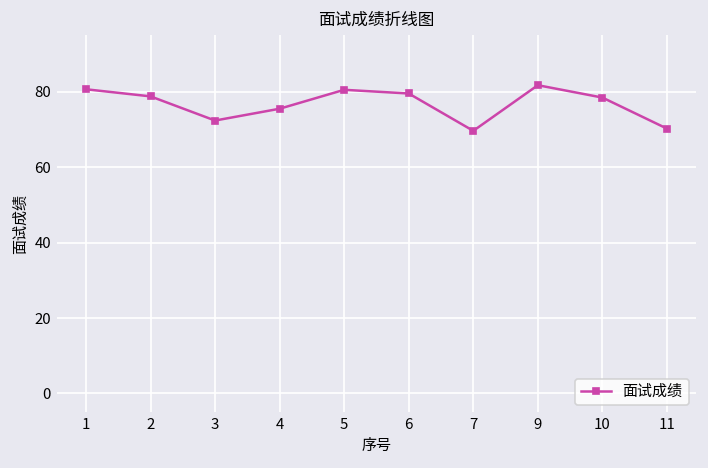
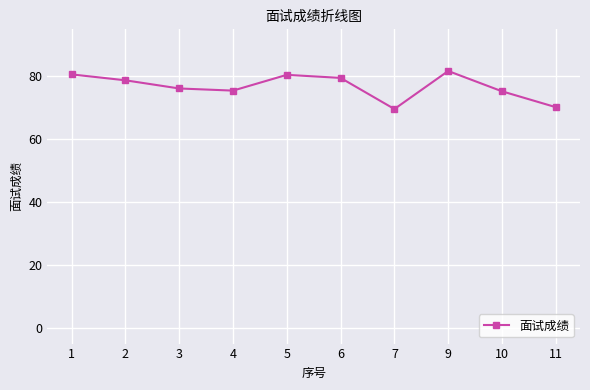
3: 72 -> 76
10: 78 -> 75
